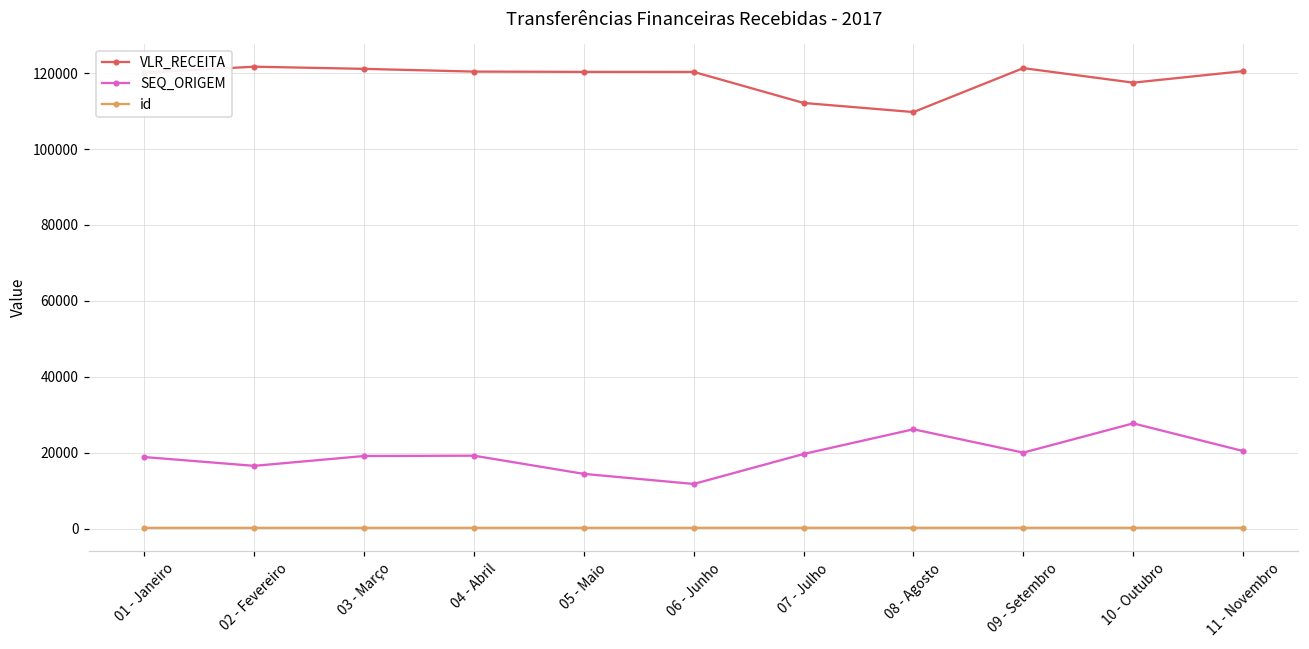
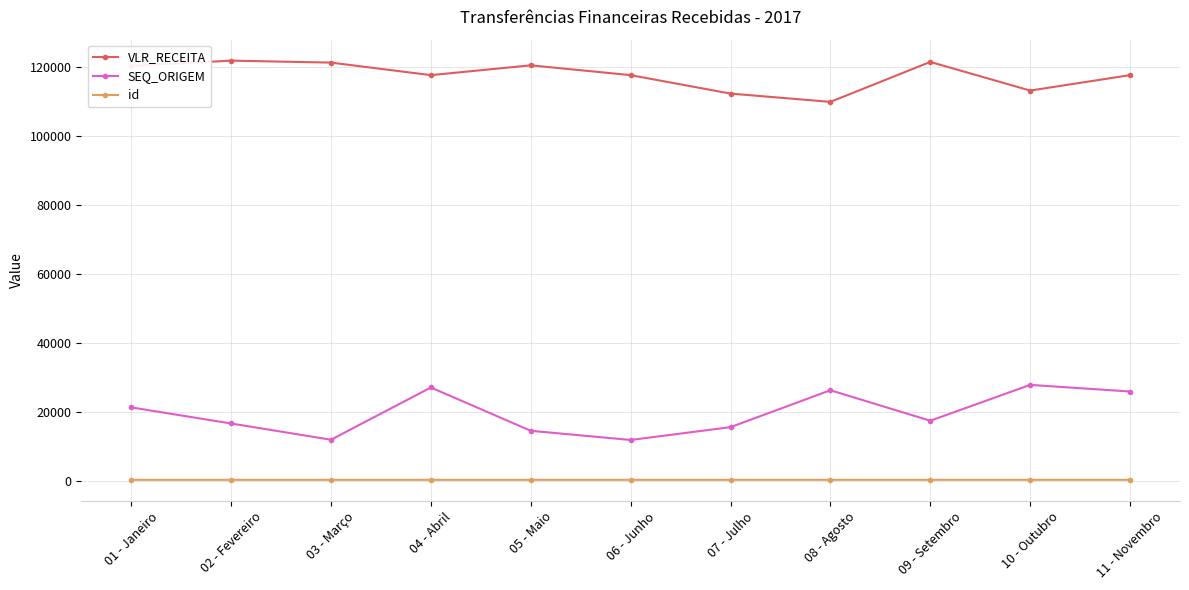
SEQ_ORIGEM, 01 - Janeiro: 19000 -> 21000
SEQ_ORIGEM, 03 - Março: 19000 -> 12000
VLR_RECEITA, 04 - Abril: 120000 -> 118000
SEQ_ORIGEM, 04 - Abril: 19000 -> 27000
VLR_RECEITA, 06 - Junho: 120000 -> 118000
SEQ_ORIGEM, 07 - Julho: 20000 -> 15000
SEQ_ORIGEM, 09 - Setembro: 20000 -> 17000
VLR_RECEITA, 10 - Outubro: 118000 -> 113000
VLR_RECEITA, 11 - Novembro: 121000 -> 118000
SEQ_ORIGEM, 11 - Novembro: 20000 -> 26000
